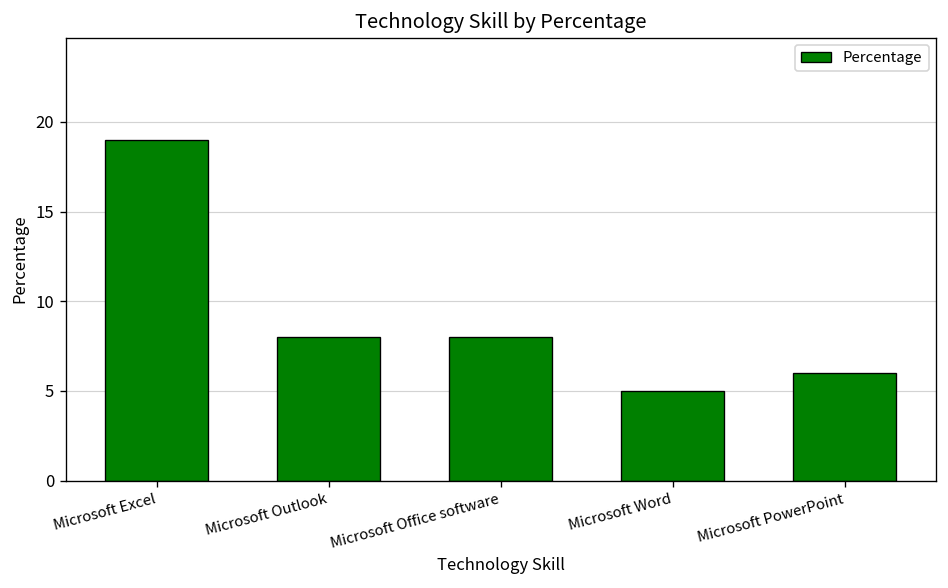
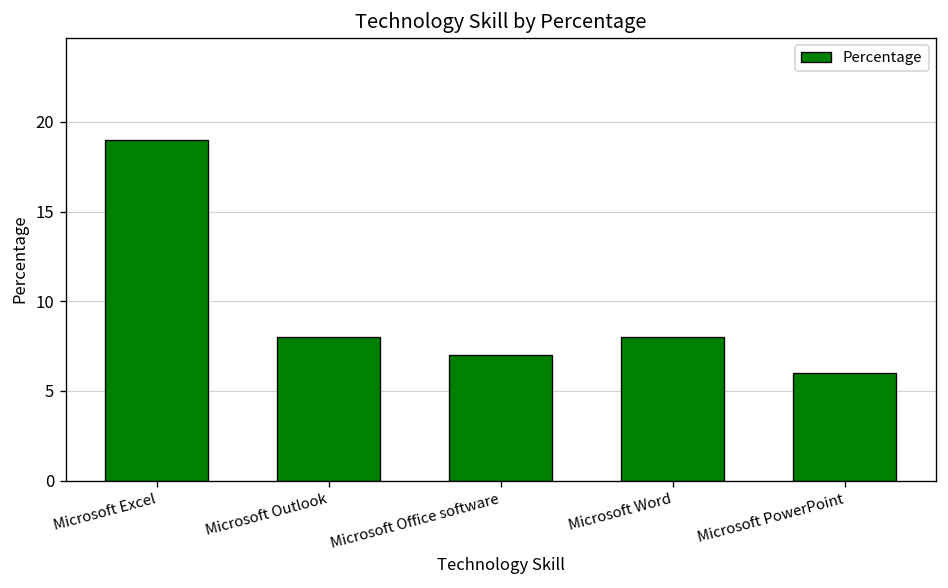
Microsoft Office software: 8 -> 7
Microsoft Word: 5 -> 8
